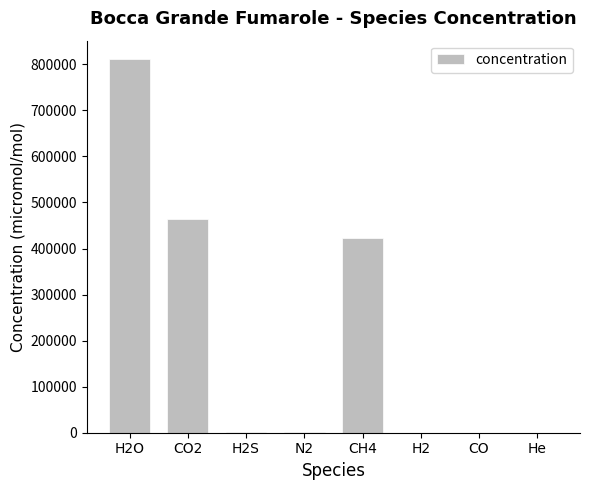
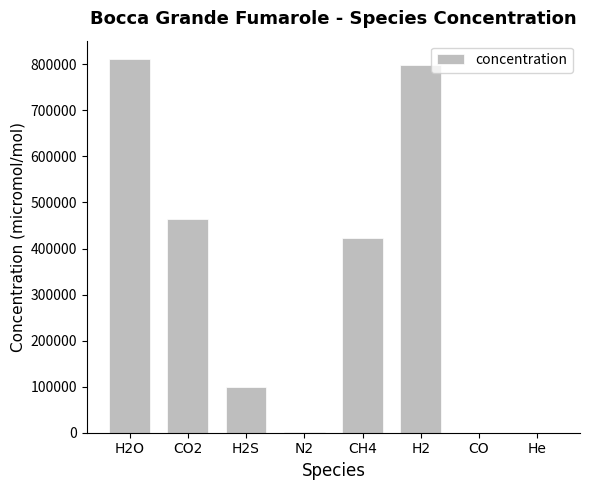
H2S: 0 -> 100000
H2: 0 -> 800000
